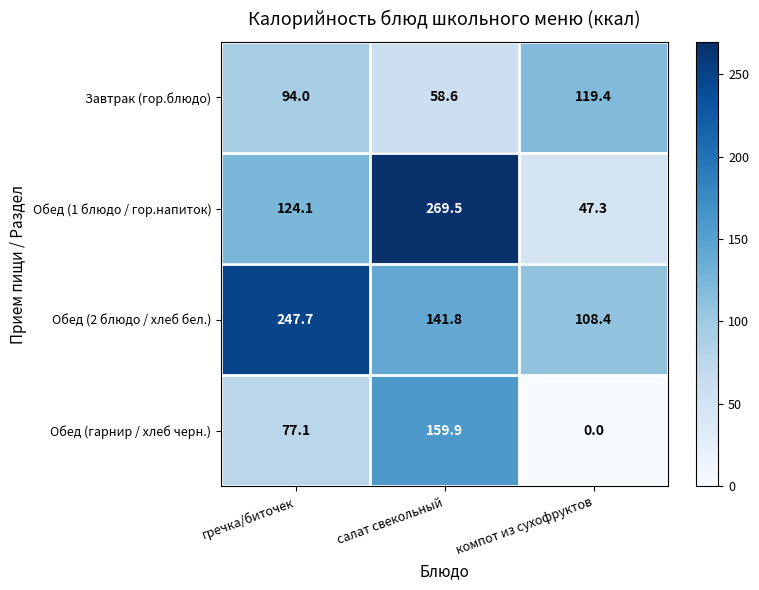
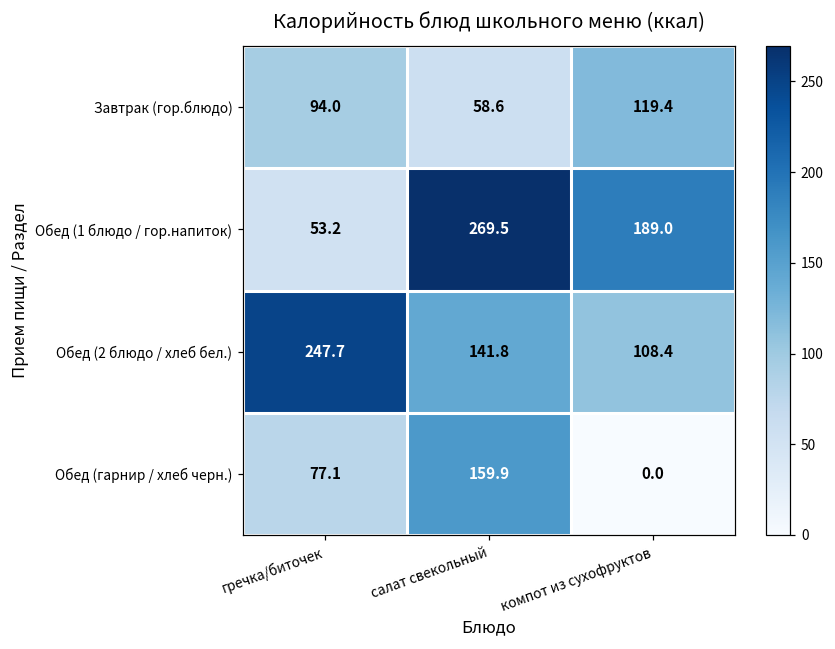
Обед (1 блюдо / гор.напиток), гречка/биточек: 124.1 -> 53.2
Обед (1 блюдо / гор.напиток), компот из сухофруктов: 47.3 -> 189.0
